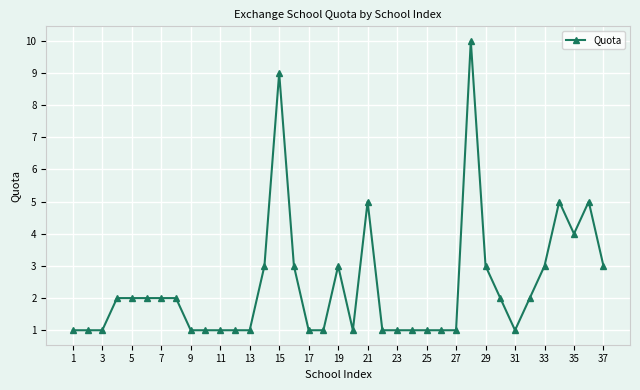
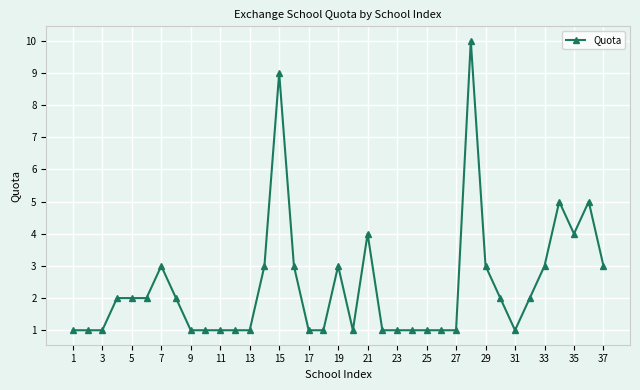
7: 2 -> 3
21: 5 -> 4
